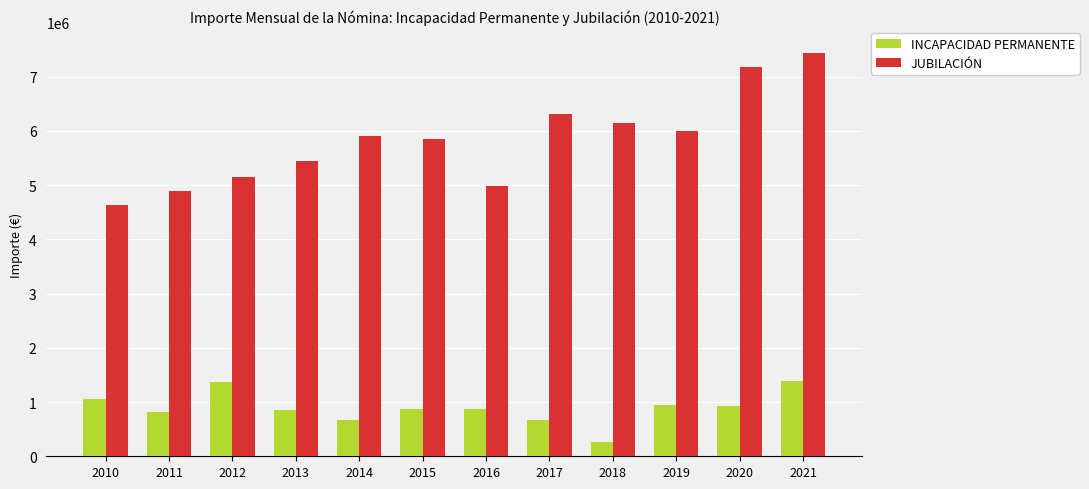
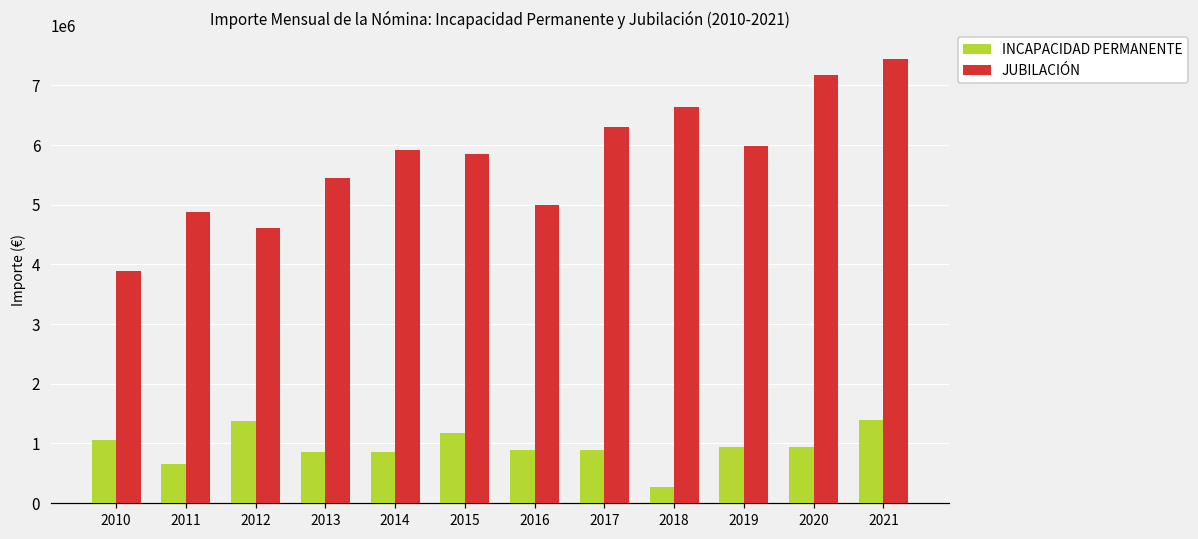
JUBILACIÓN, 2010: 4600000 -> 3900000
INCAPACIDAD PERMANENTE, 2011: 800000 -> 700000
JUBILACIÓN, 2012: 5200000 -> 4600000
INCAPACIDAD PERMANENTE, 2014: 700000 -> 900000
INCAPACIDAD PERMANENTE, 2015: 900000 -> 1200000
INCAPACIDAD PERMANENTE, 2017: 700000 -> 900000
JUBILACIÓN, 2018: 6100000 -> 6600000
